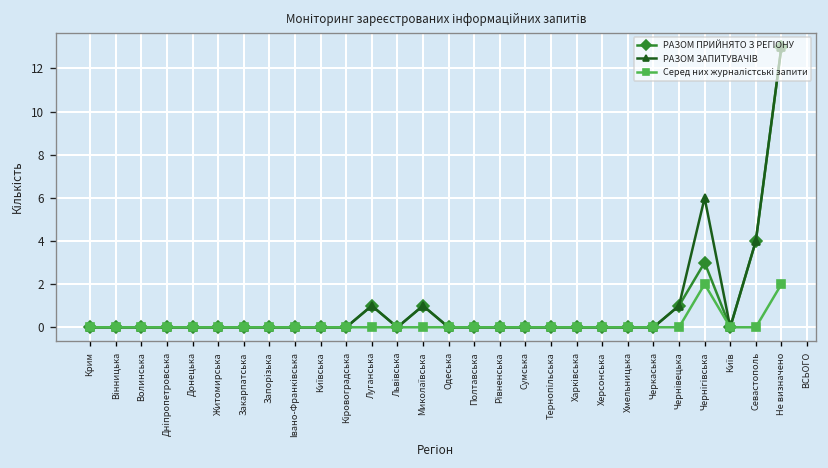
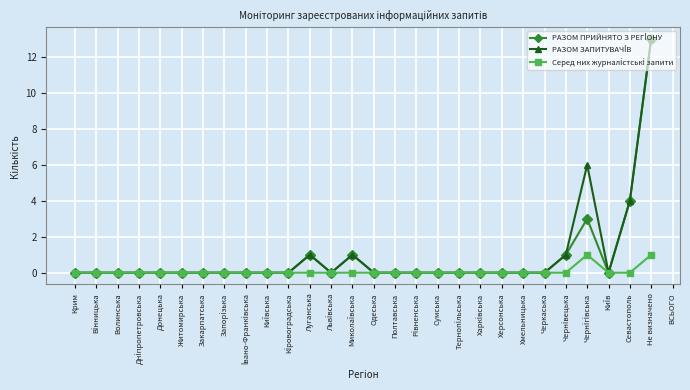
Серед них журналістські запити, Чернігівська: 2 -> 1
Серед них журналістські запити, Не визначено: 2 -> 1
